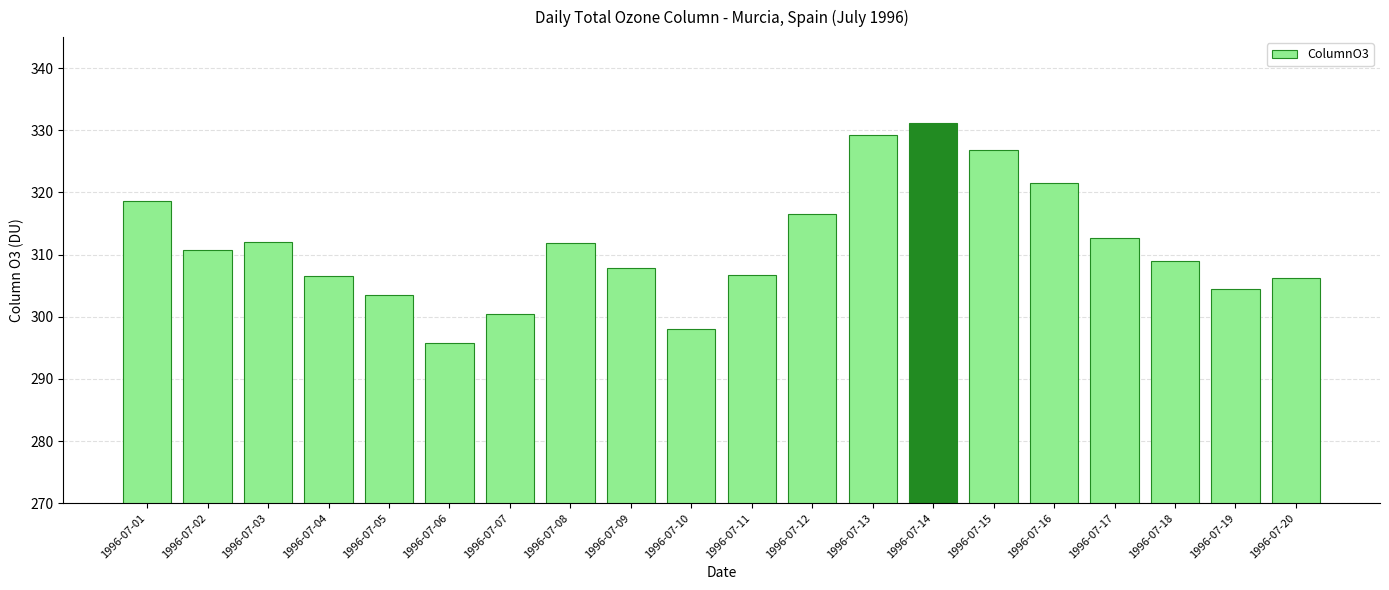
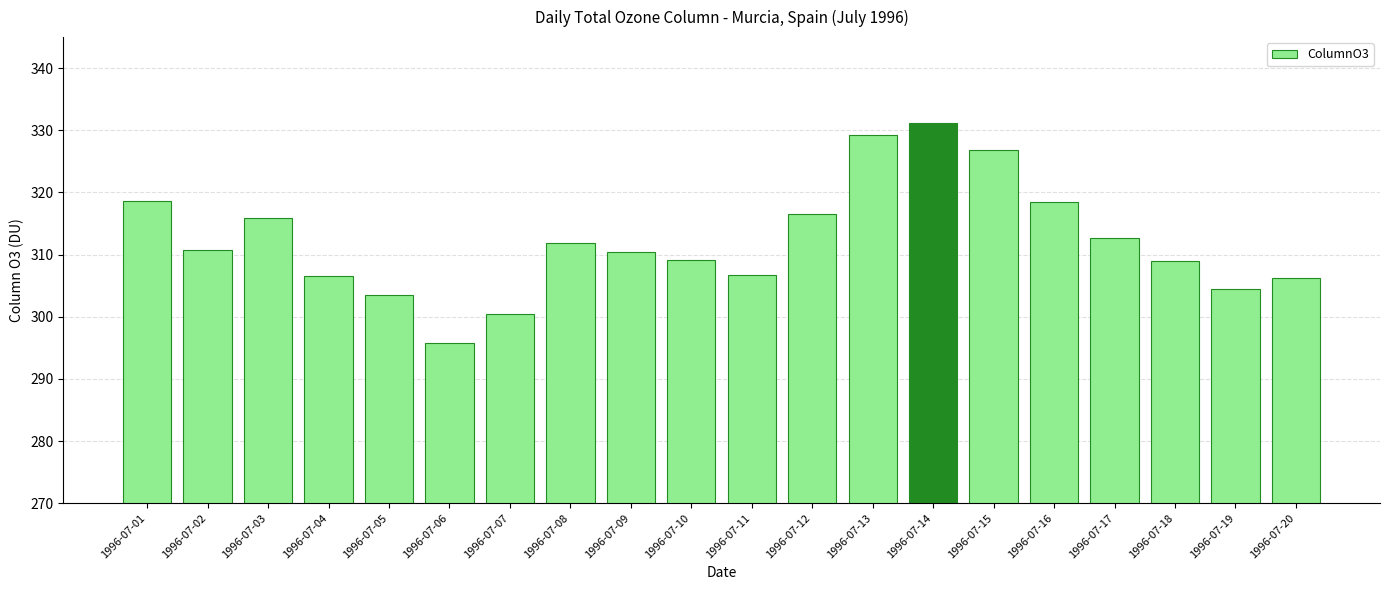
1996-07-03: 312 -> 316
1996-07-09: 308 -> 310
1996-07-10: 298 -> 309
1996-07-16: 322 -> 318
